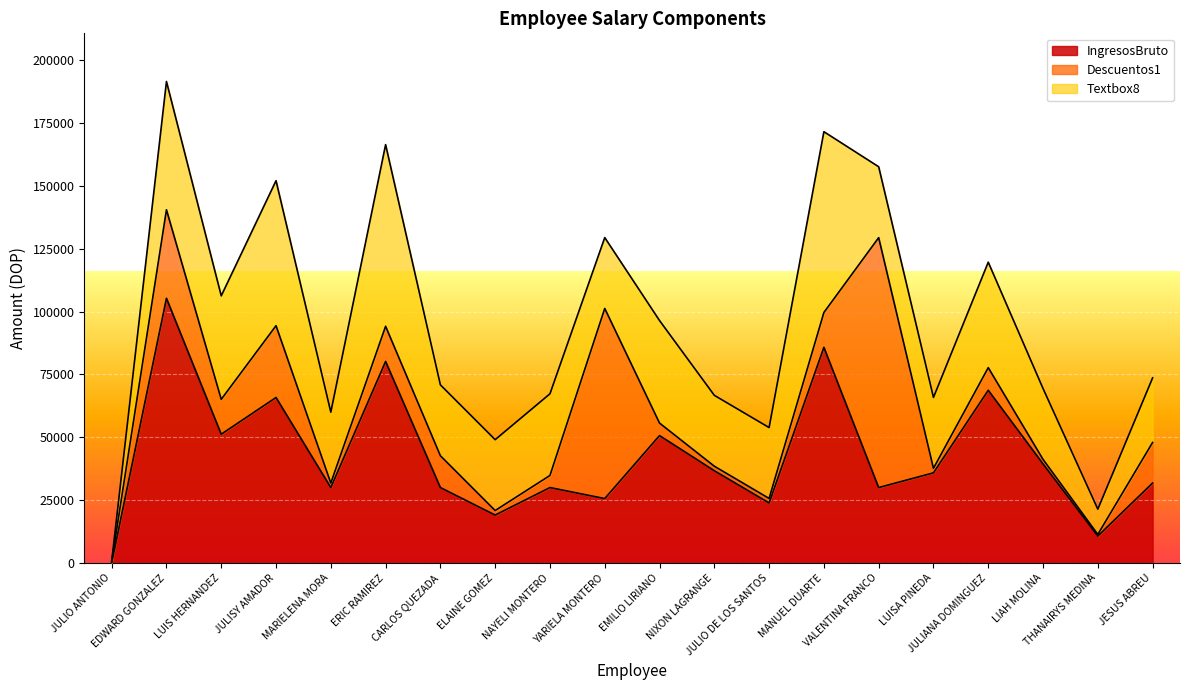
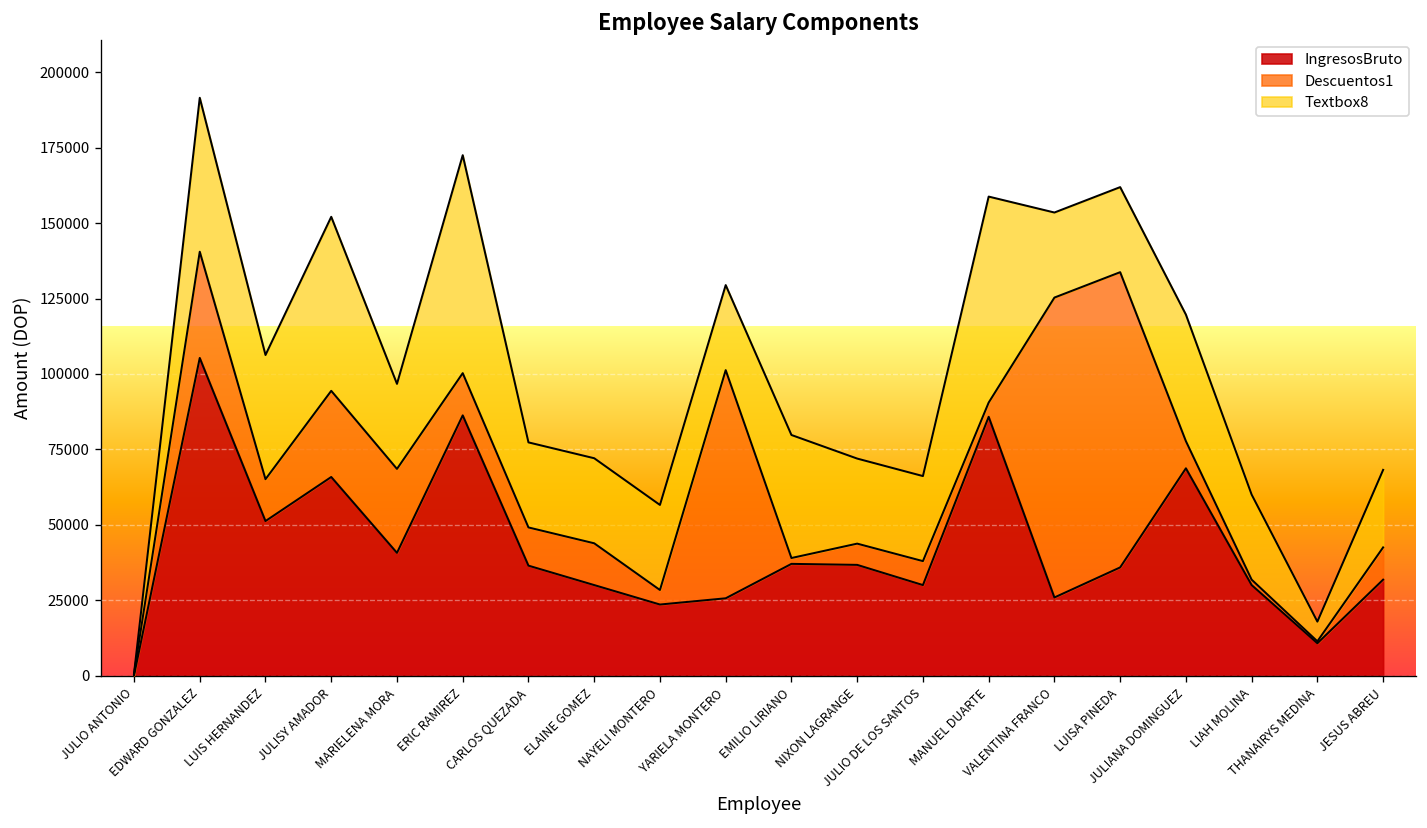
IngresosBruto, MARIELENA MORA: 30000 -> 41000
Descuentos1, MARIELENA MORA: 2000 -> 28000
IngresosBruto, ERIC RAMIREZ: 80000 -> 86000
IngresosBruto, CARLOS QUEZADA: 30000 -> 36000
IngresosBruto, ELAINE GOMEZ: 19000 -> 30000
Descuentos1, ELAINE GOMEZ: 2000 -> 14000
IngresosBruto, NAYELI MONTERO: 30000 -> 24000
Textbox8, NAYELI MONTERO: 33000 -> 28000
IngresosBruto, EMILIO LIRIANO: 51000 -> 37000
Descuentos1, EMILIO LIRIANO: 5000 -> 2000
Descuentos1, NIXON LAGRANGE: 2000 -> 7000
IngresosBruto, JULIO DE LOS SANTOS: 24000 -> 30000
Descuentos1, JULIO DE LOS SANTOS: 2000 -> 8000
Descuentos1, MANUEL DUARTE: 14000 -> 5000
Textbox8, MANUEL DUARTE: 72000 -> 68000
IngresosBruto, VALENTINA FRANCO: 30000 -> 26000
Descuentos1, LUISA PINEDA: 2000 -> 98000
IngresosBruto, LIAH MOLINA: 39000 -> 30000
Textbox8, THANAIRYS MEDINA: 10000 -> 7000
Descuentos1, JESUS ABREU: 16000 -> 11000
